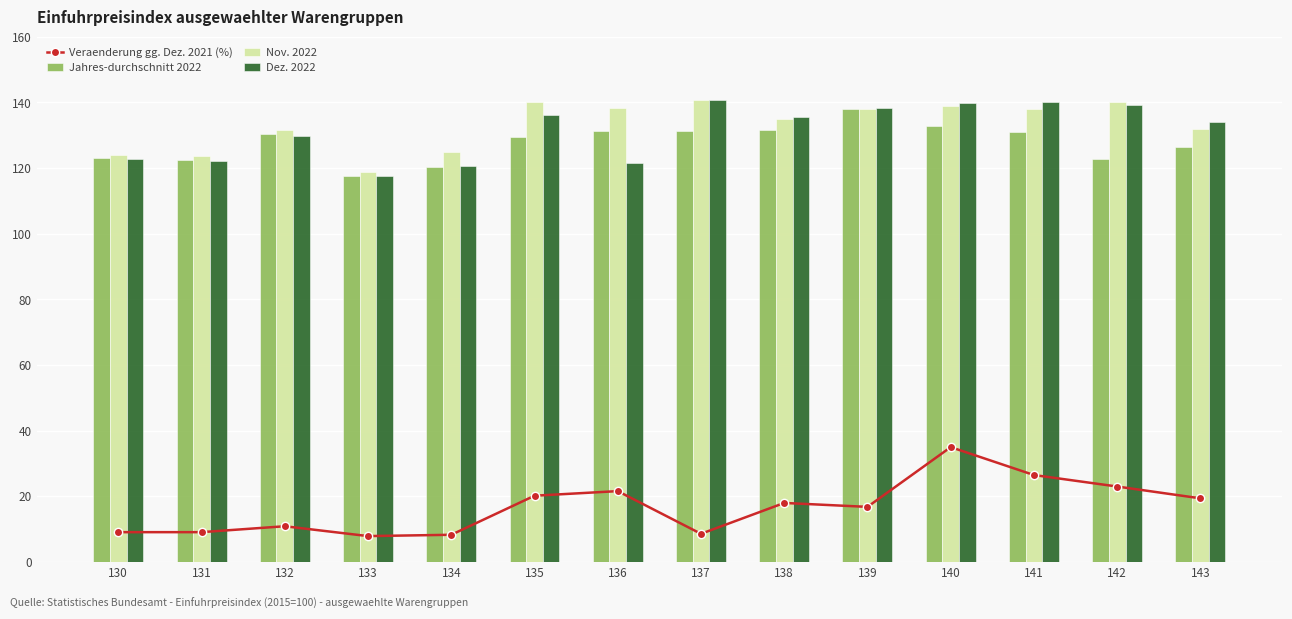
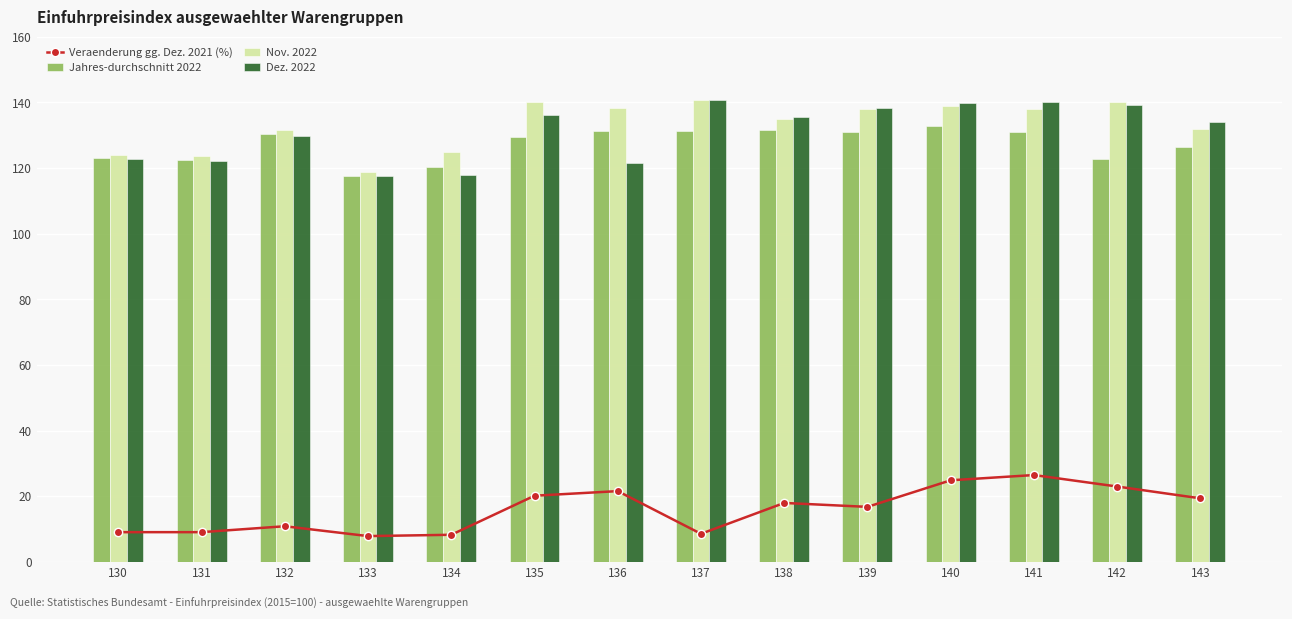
Dez. 2022, 134: 121 -> 118
Jahres-durchschnitt 2022, 139: 138 -> 131
Veraenderung gg. Dez. 2021 (%), 140: 35 -> 25
